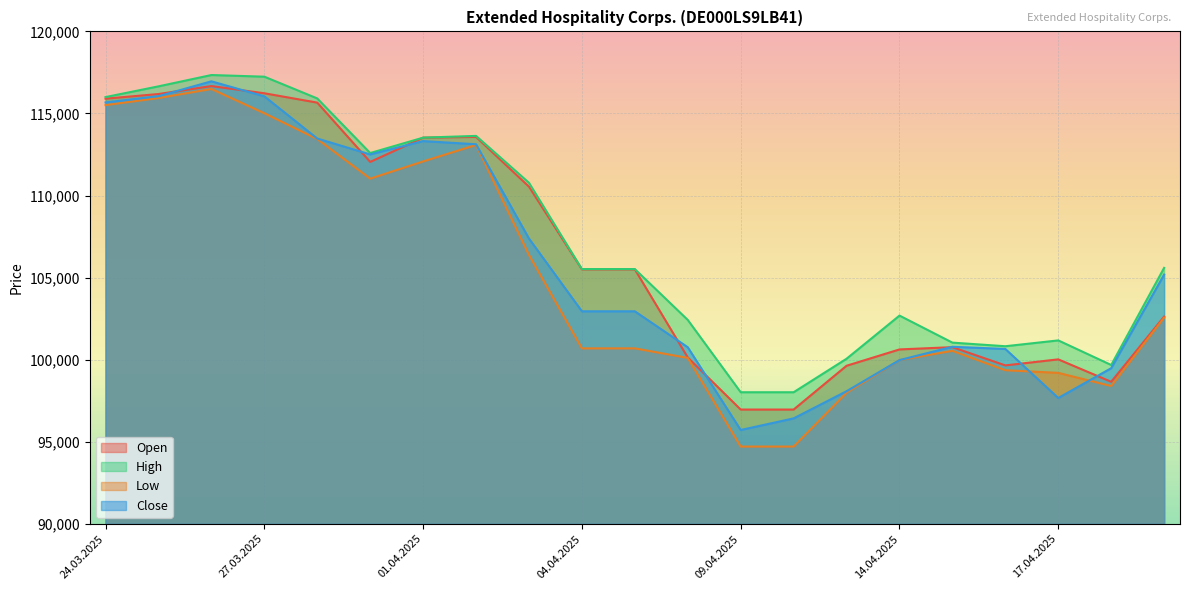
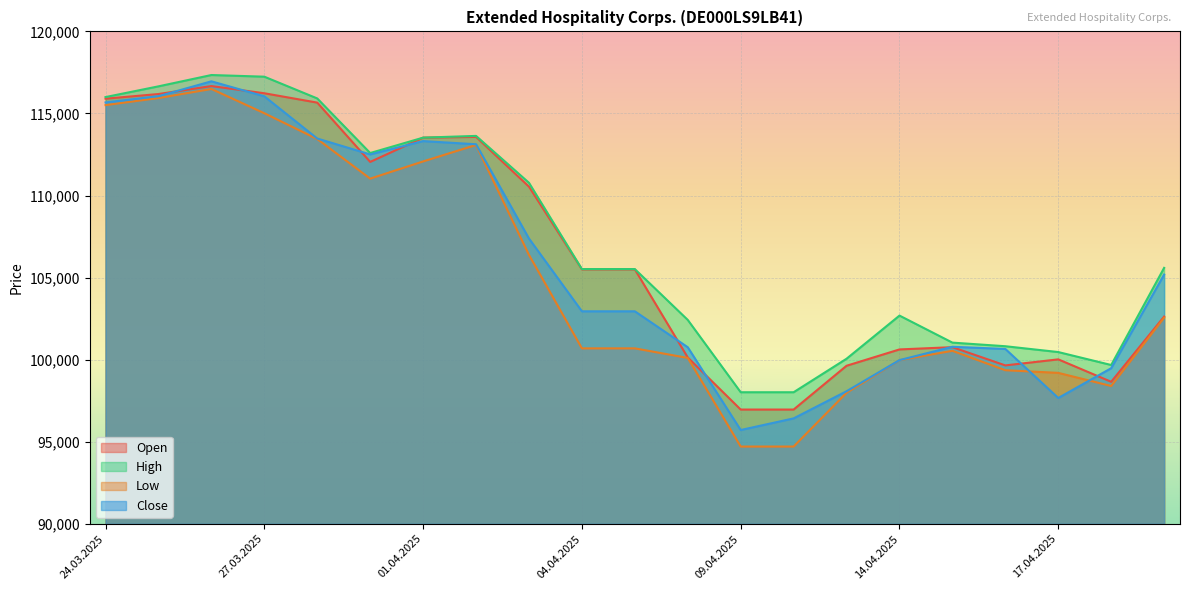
High, 17.04.2025: 101,200 -> 100,500
